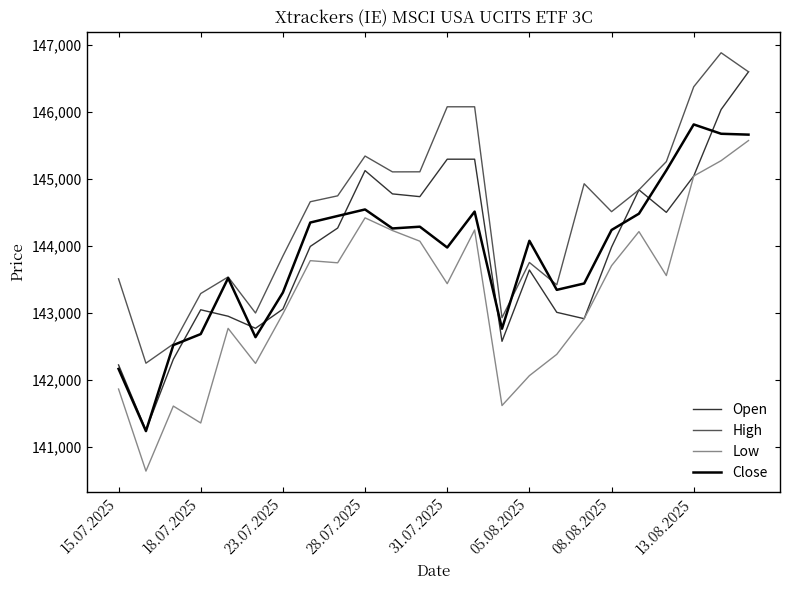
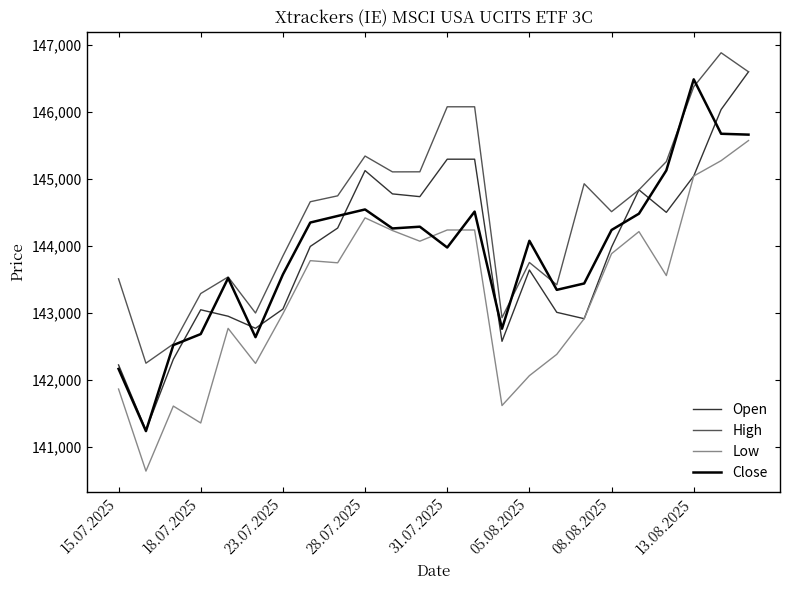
Close, 23.07.2025: 143,300 -> 143,600
Low, 31.07.2025: 143,400 -> 144,200
Low, 08.08.2025: 143,700 -> 143,900
Close, 13.08.2025: 145,800 -> 146,500
